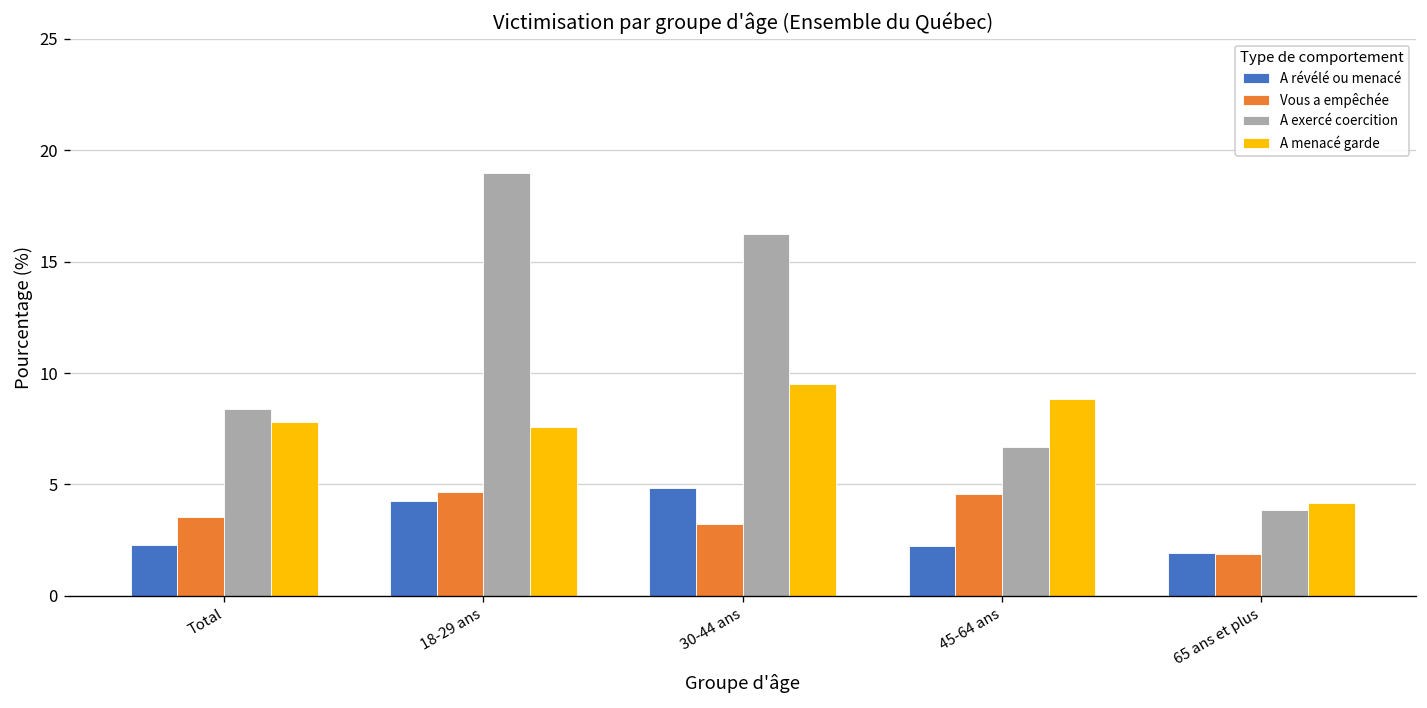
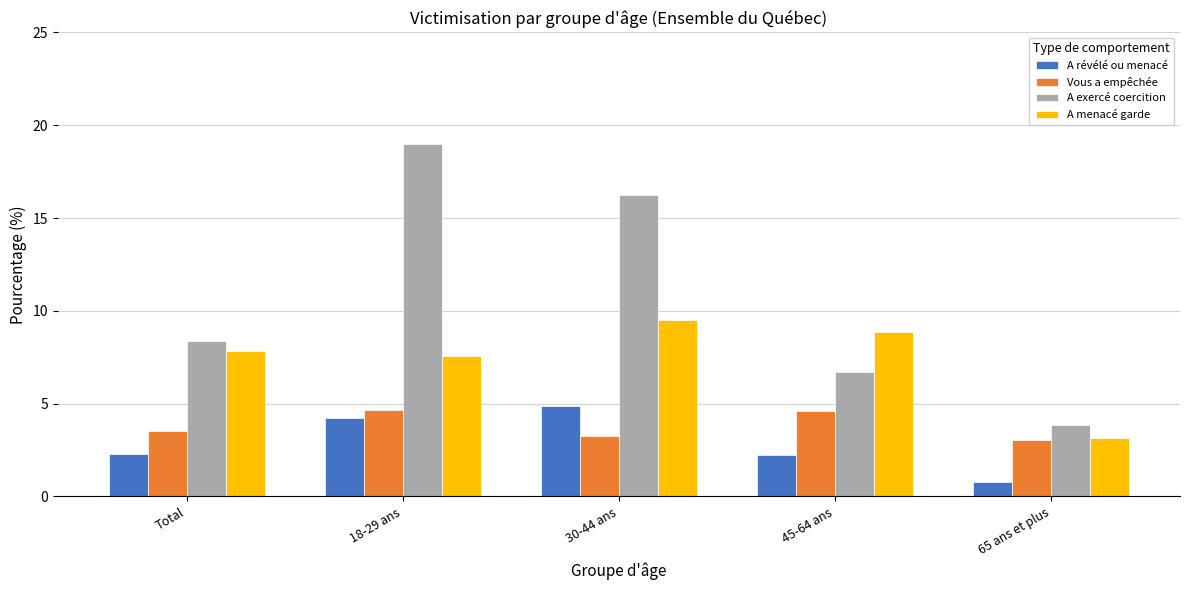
A révélé ou menacé, 65 ans et plus: 1.9 -> 0.8
Vous a empêchée, 65 ans et plus: 1.9 -> 3.1
A menacé garde, 65 ans et plus: 4.2 -> 3.1
